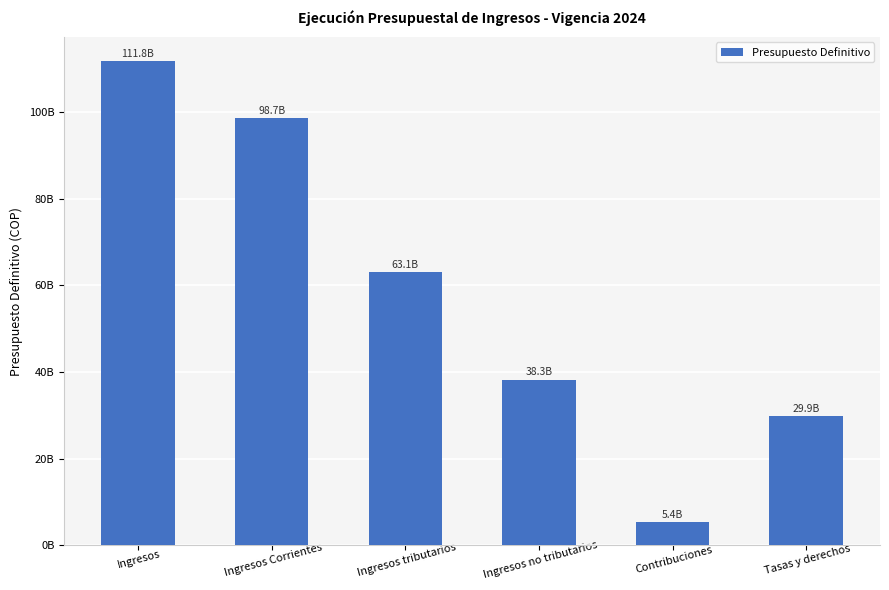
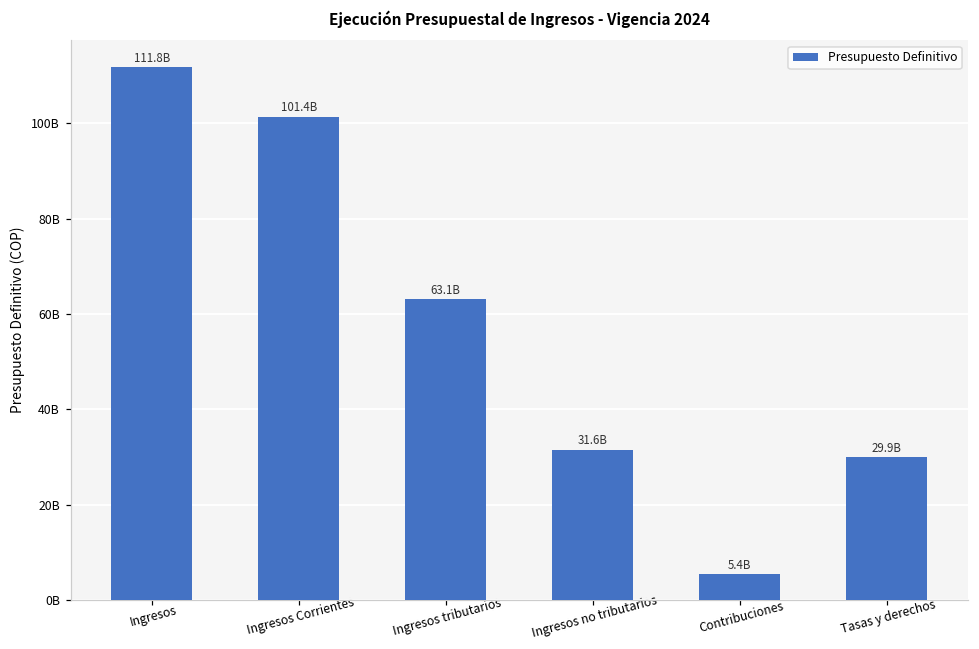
Ingresos Corrientes: 98.7B -> 101.4B
Ingresos no tributarios: 38.3B -> 31.6B
